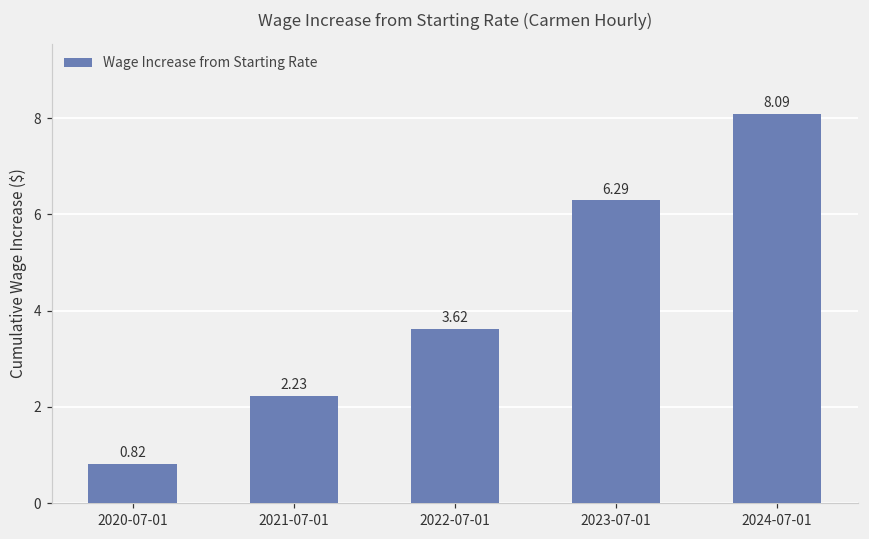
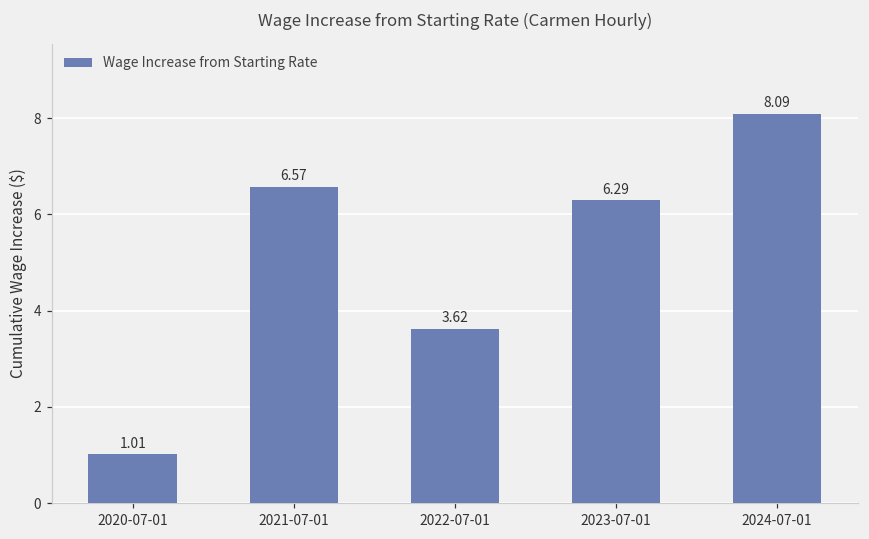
2020-07-01: 0.82 -> 1.01
2021-07-01: 2.23 -> 6.57
